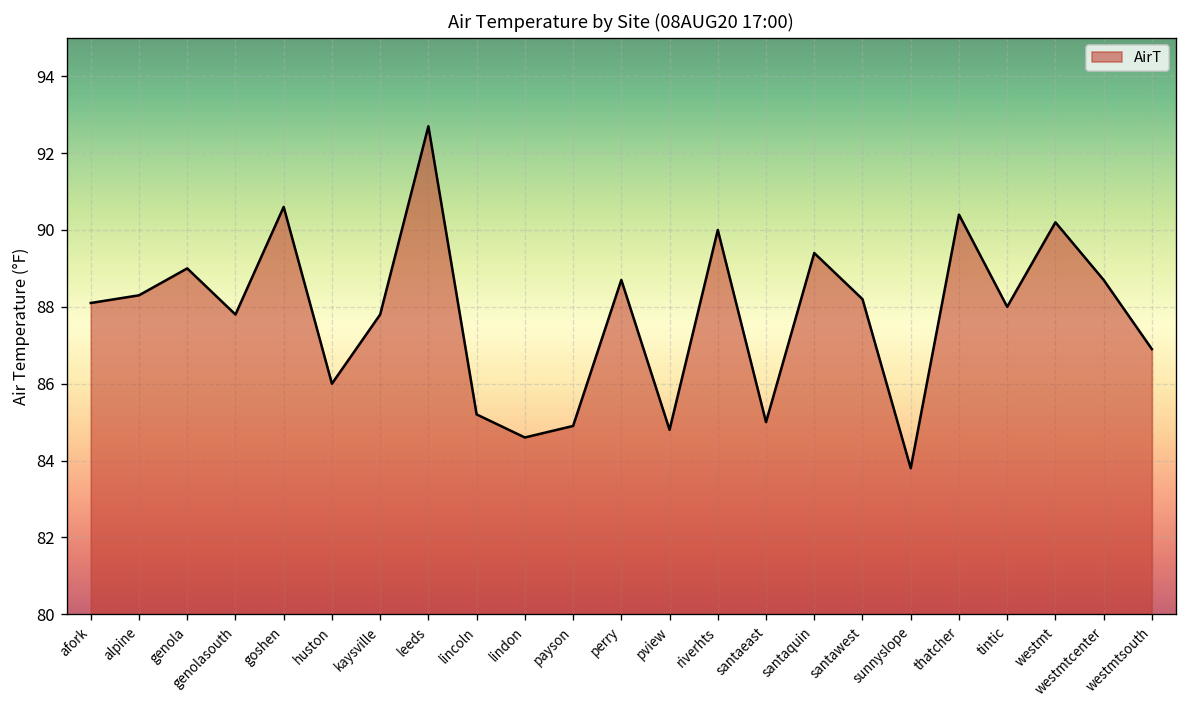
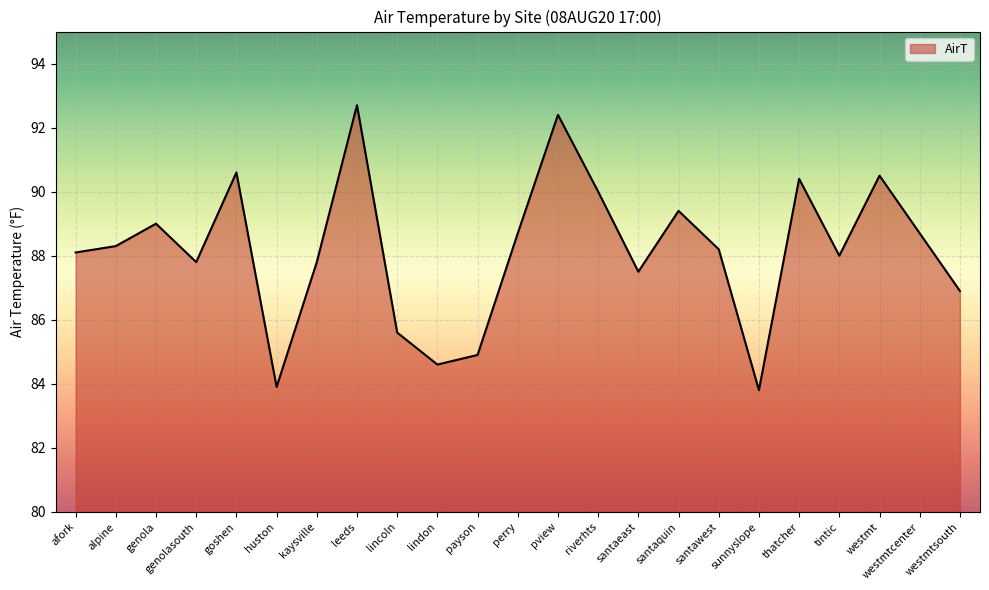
huston: 86.0 -> 83.9
lincoln: 85.2 -> 85.6
pview: 84.8 -> 92.4
santaeast: 85.0 -> 87.5
westmt: 90.2 -> 90.5
